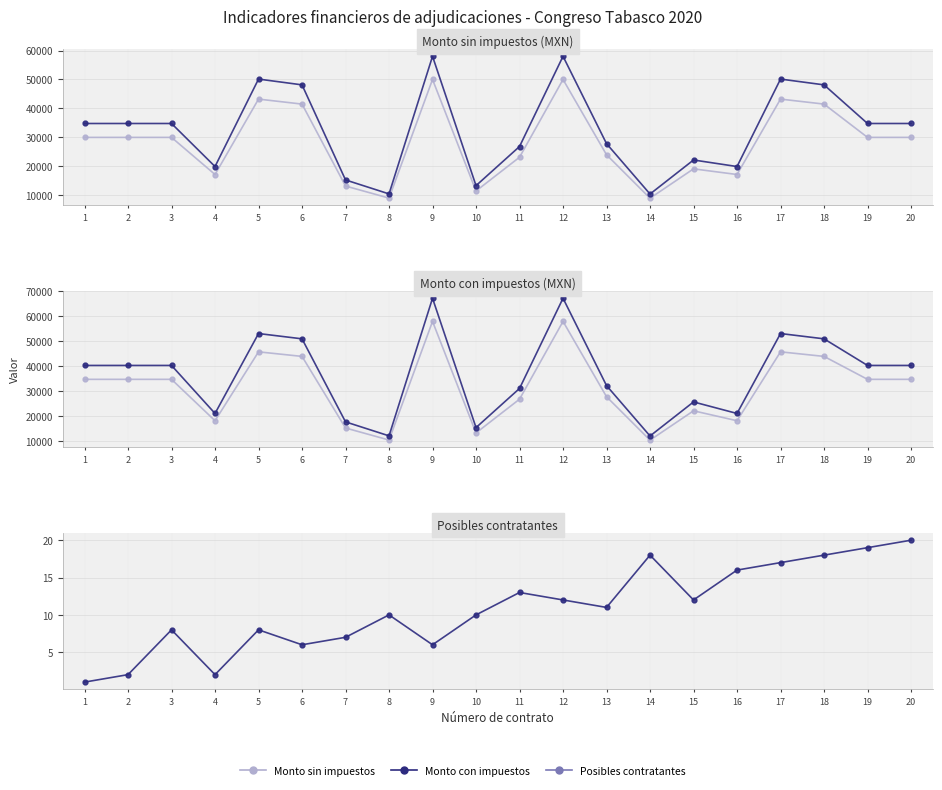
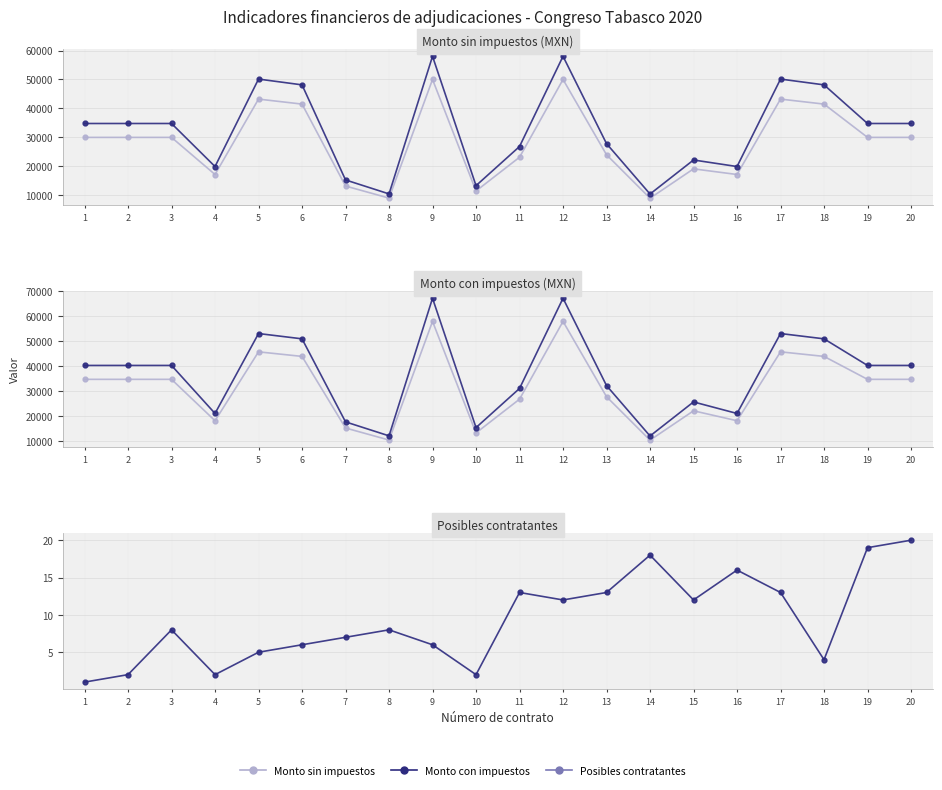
Posibles contratantes, 5: 8 -> 5
Posibles contratantes, 8: 10 -> 8
Posibles contratantes, 10: 10 -> 2
Posibles contratantes, 13: 11 -> 13
Posibles contratantes, 17: 17 -> 13
Posibles contratantes, 18: 18 -> 4
